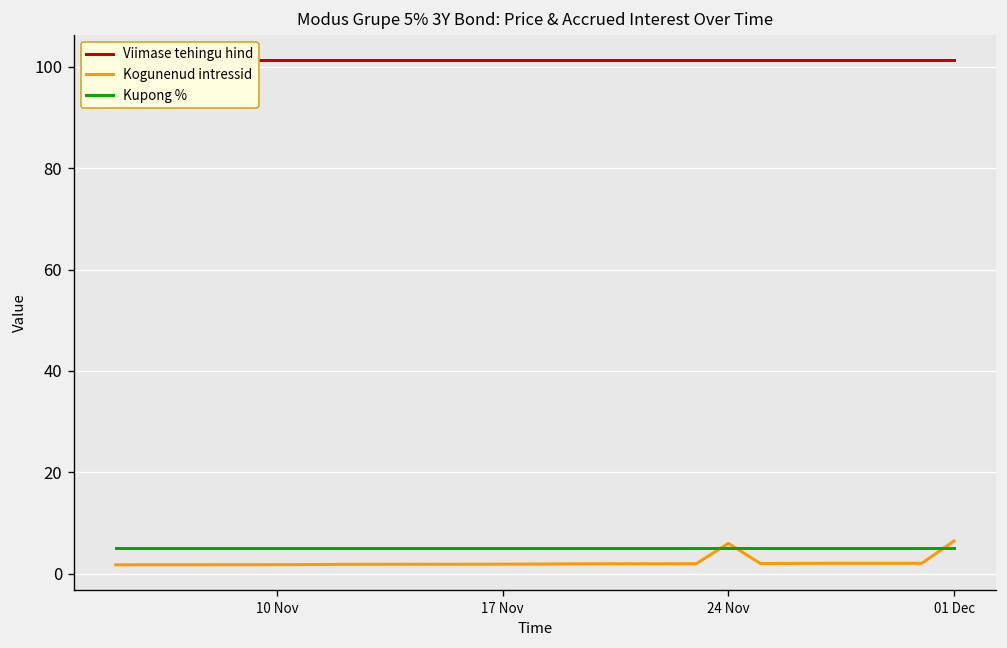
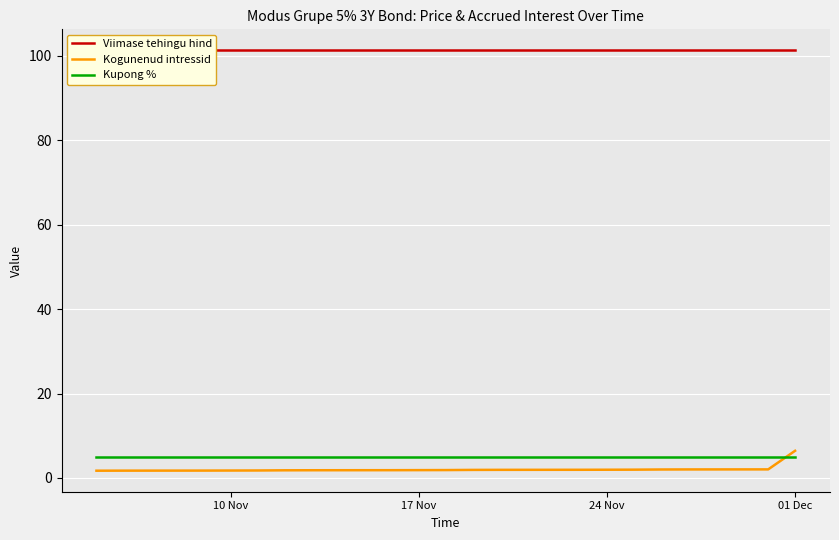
Kogunenud intressid, 24 Nov: 6 -> 2
